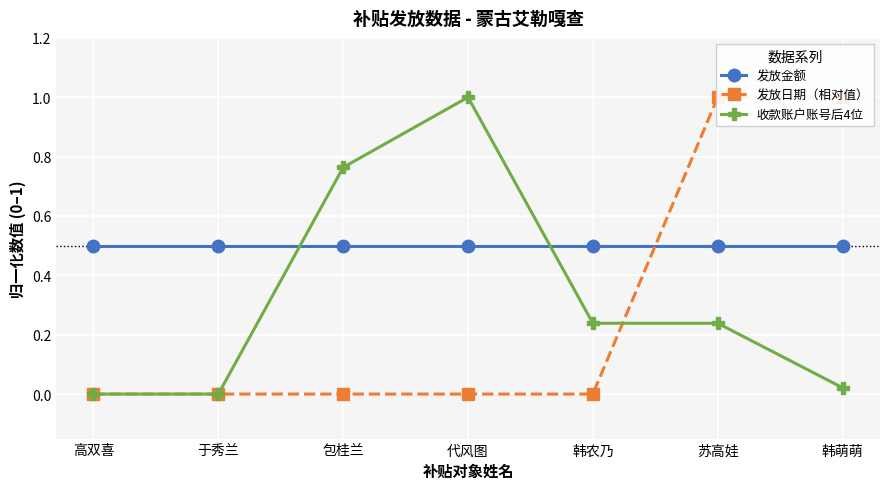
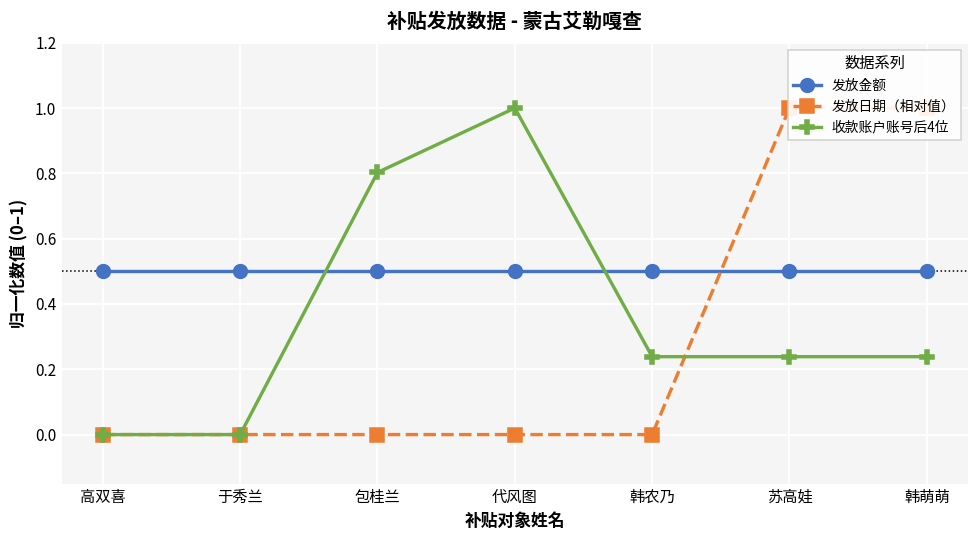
收款账户账号后4位, 包桂兰: 0.76 -> 0.80
收款账户账号后4位, 韩萌萌: 0.02 -> 0.24
